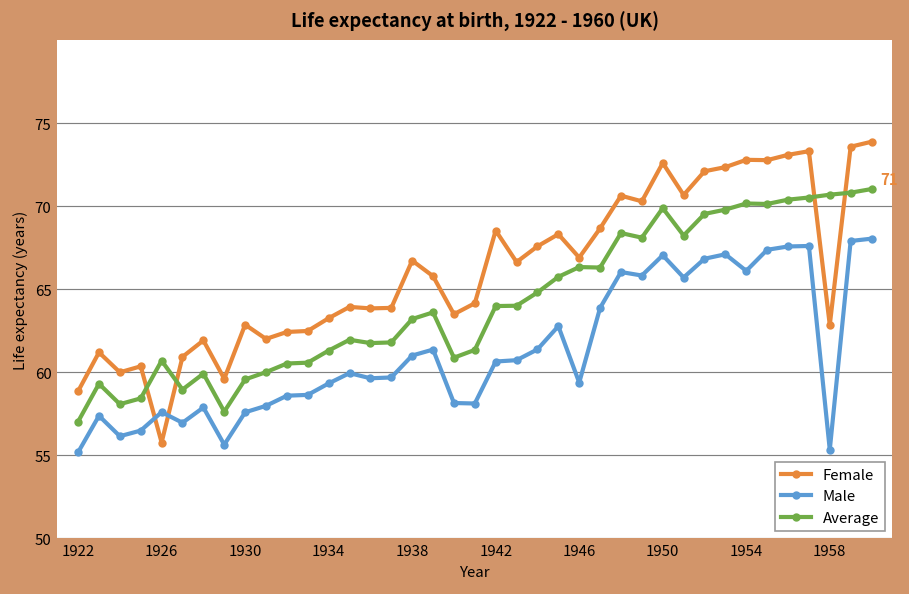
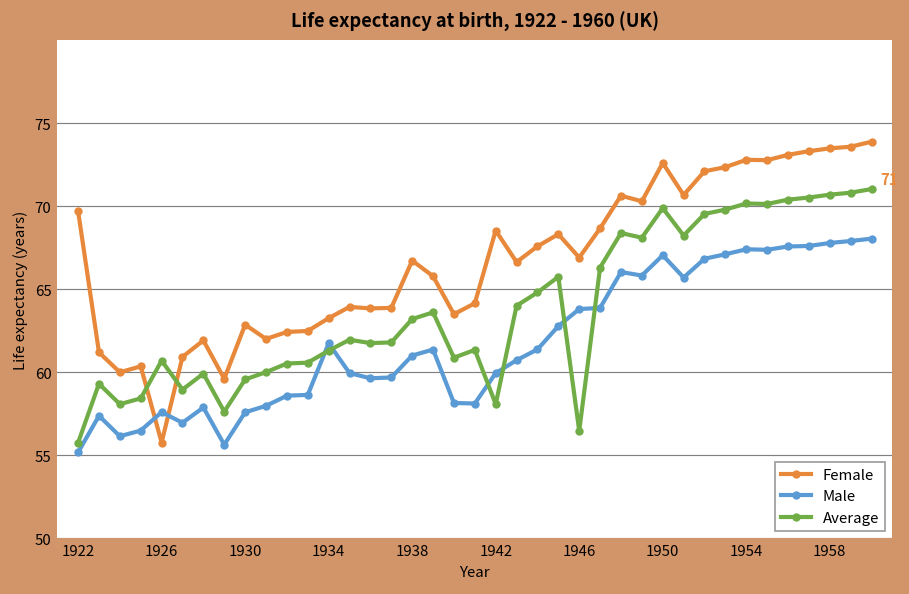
Female, 1922: 58.9 -> 69.7
Average, 1922: 57.0 -> 55.8
Male, 1934: 59.3 -> 61.8
Male, 1942: 60.7 -> 60.0
Average, 1942: 64.0 -> 58.1
Male, 1946: 59.4 -> 63.8
Average, 1946: 66.3 -> 56.5
Male, 1954: 66.1 -> 67.4
Female, 1958: 62.9 -> 73.5
Male, 1958: 55.3 -> 67.8
